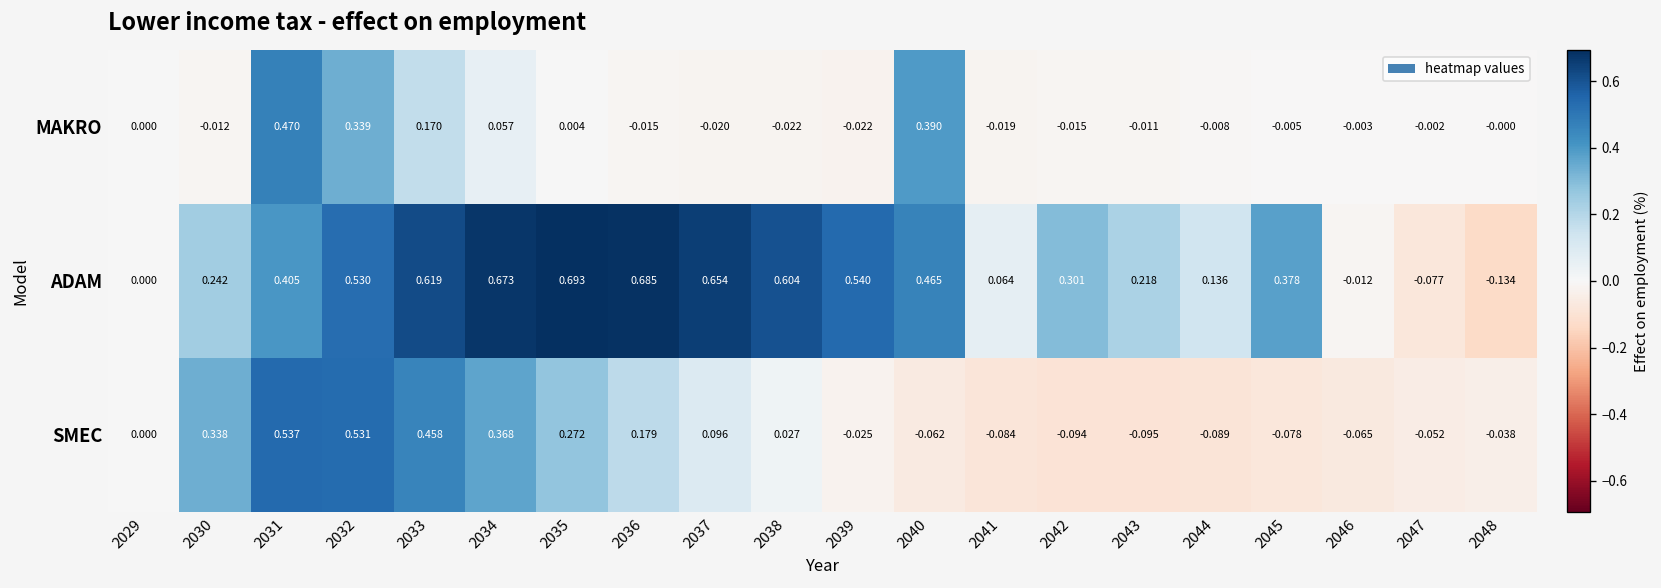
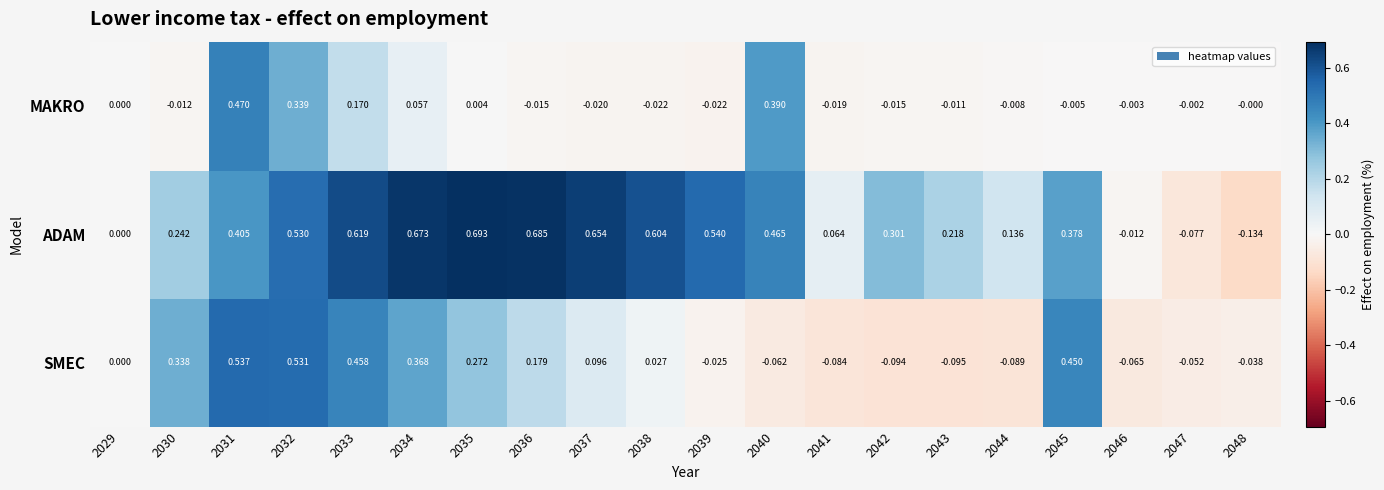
SMEC, 2045: -0.078 -> 0.450
